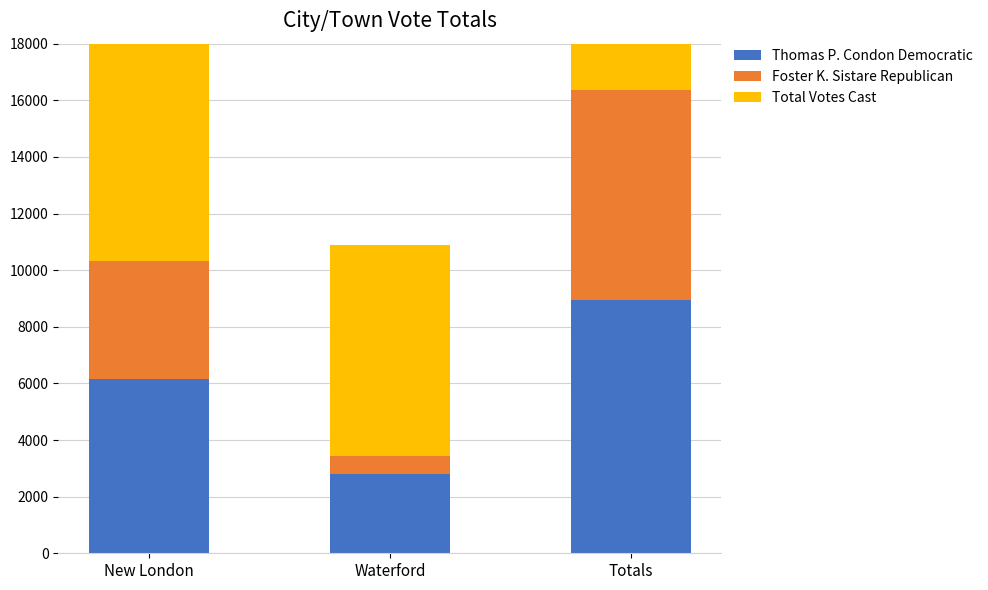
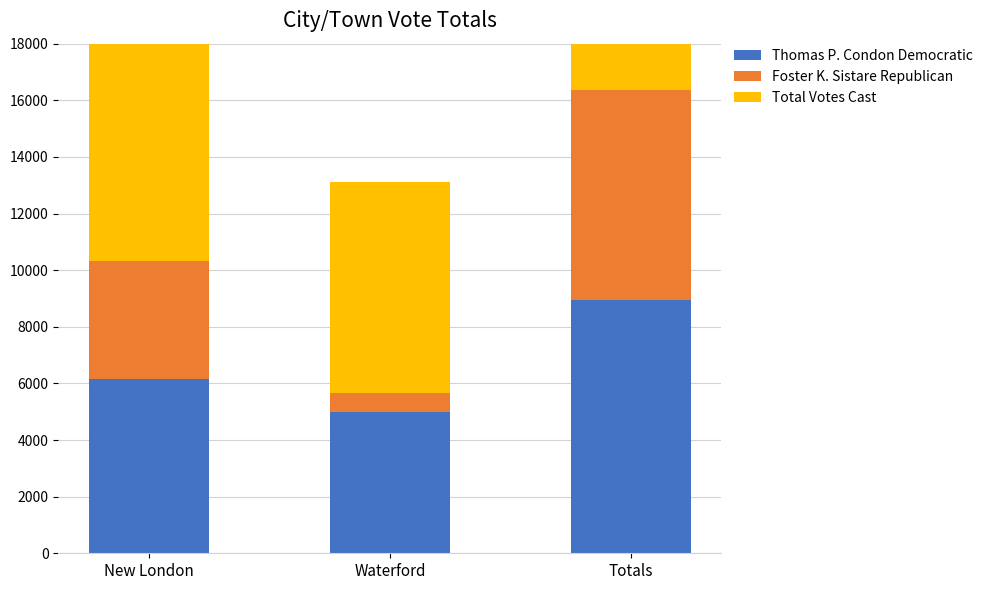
Thomas P. Condon Democratic, Waterford: 2800 -> 5000
